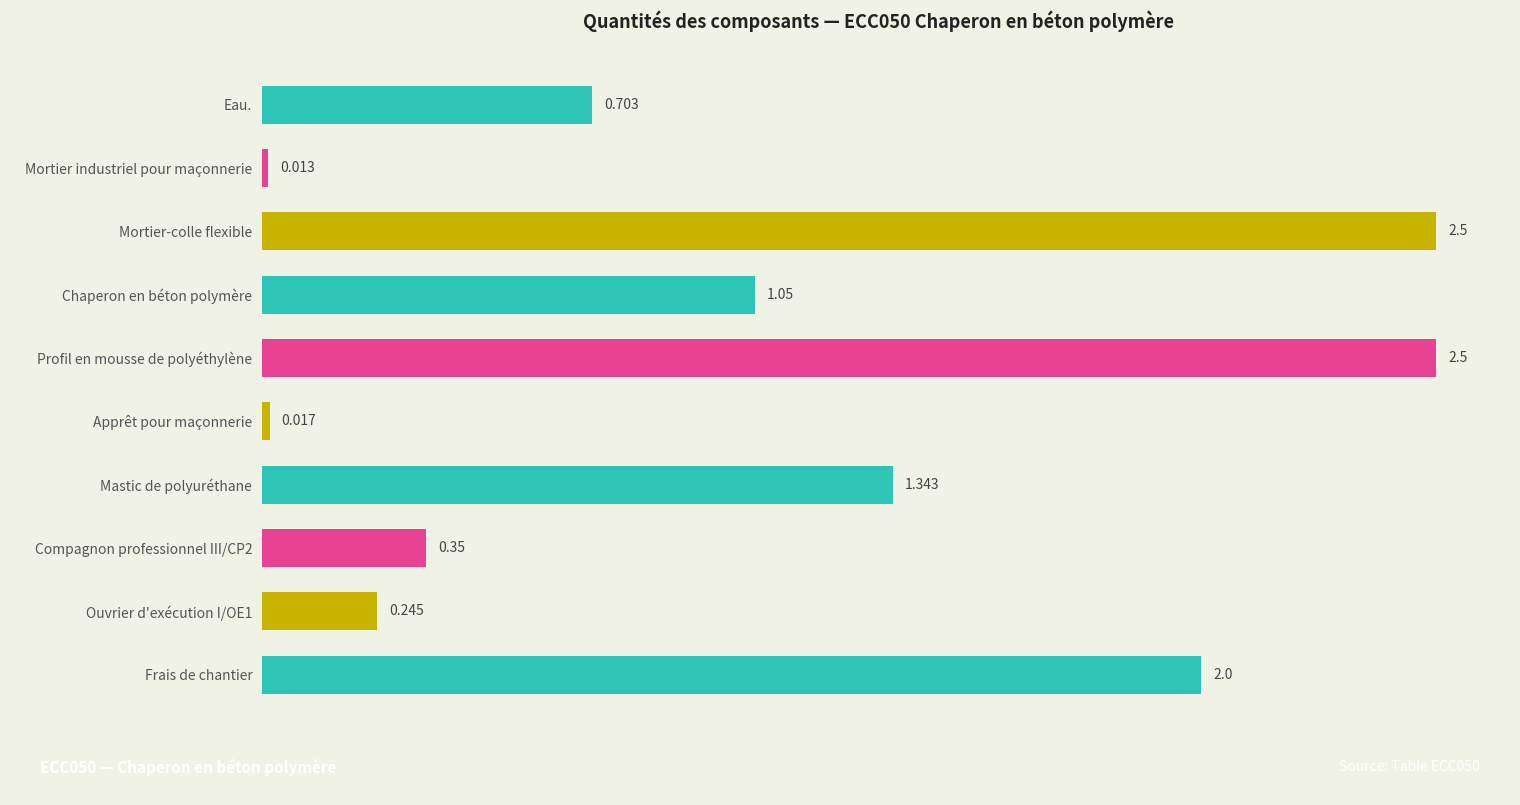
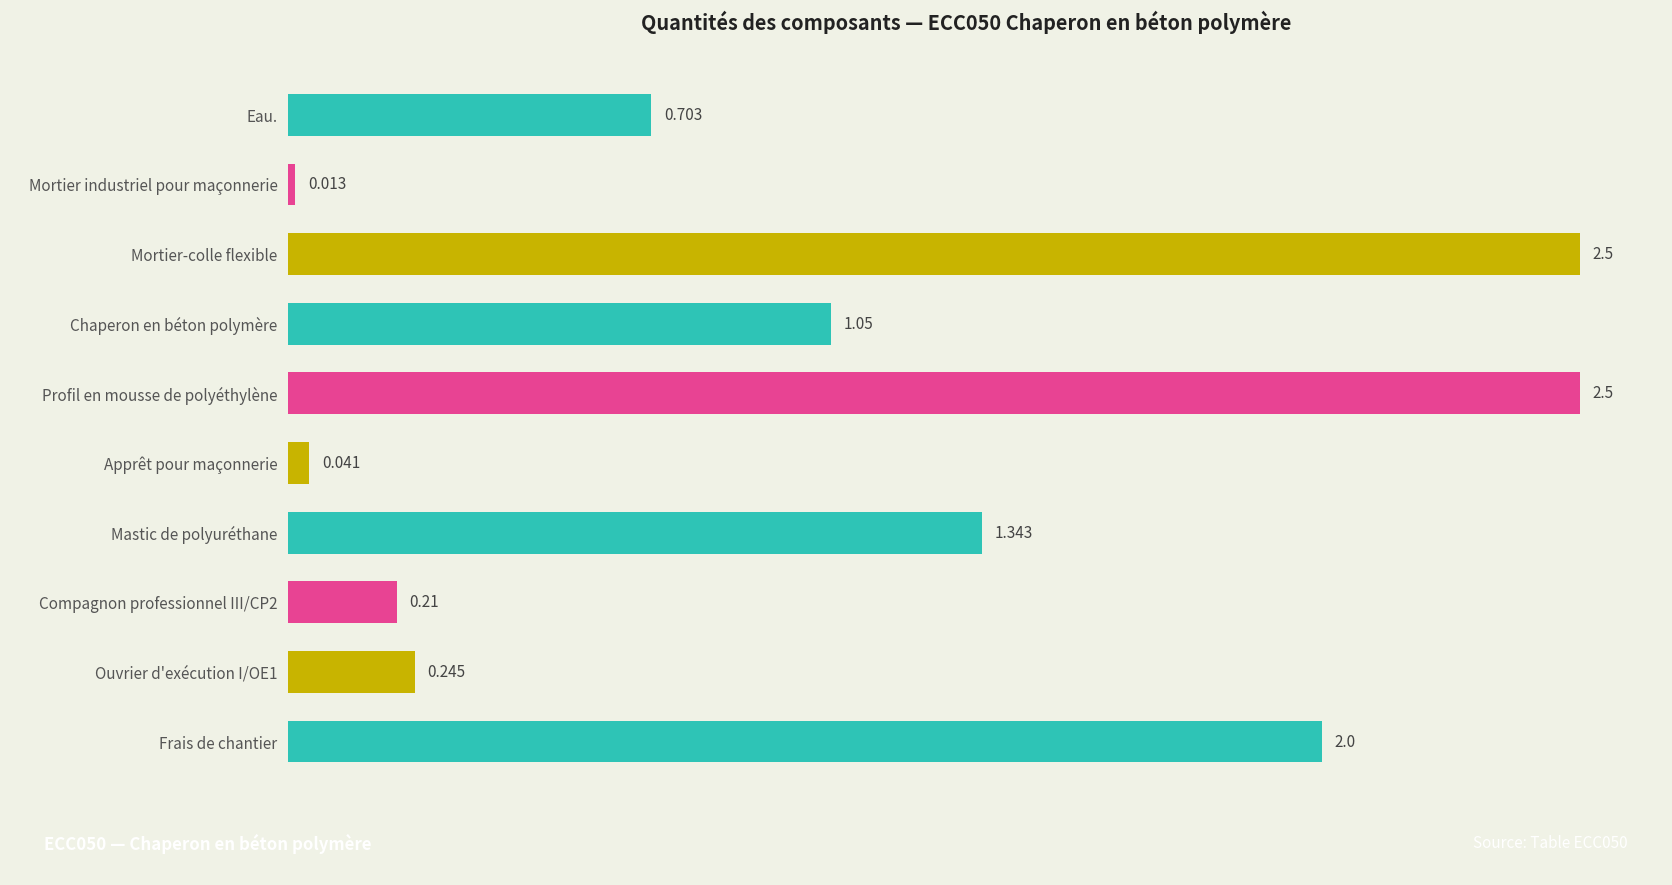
Apprêt pour maçonnerie: 0.017 -> 0.041
Compagnon professionnel III/CP2: 0.35 -> 0.21
